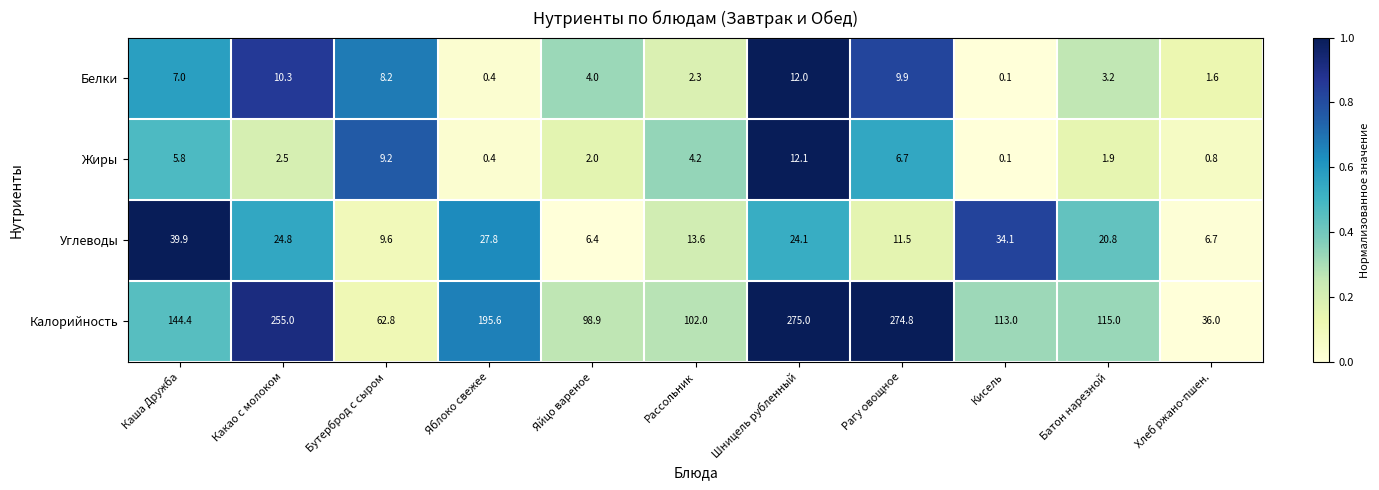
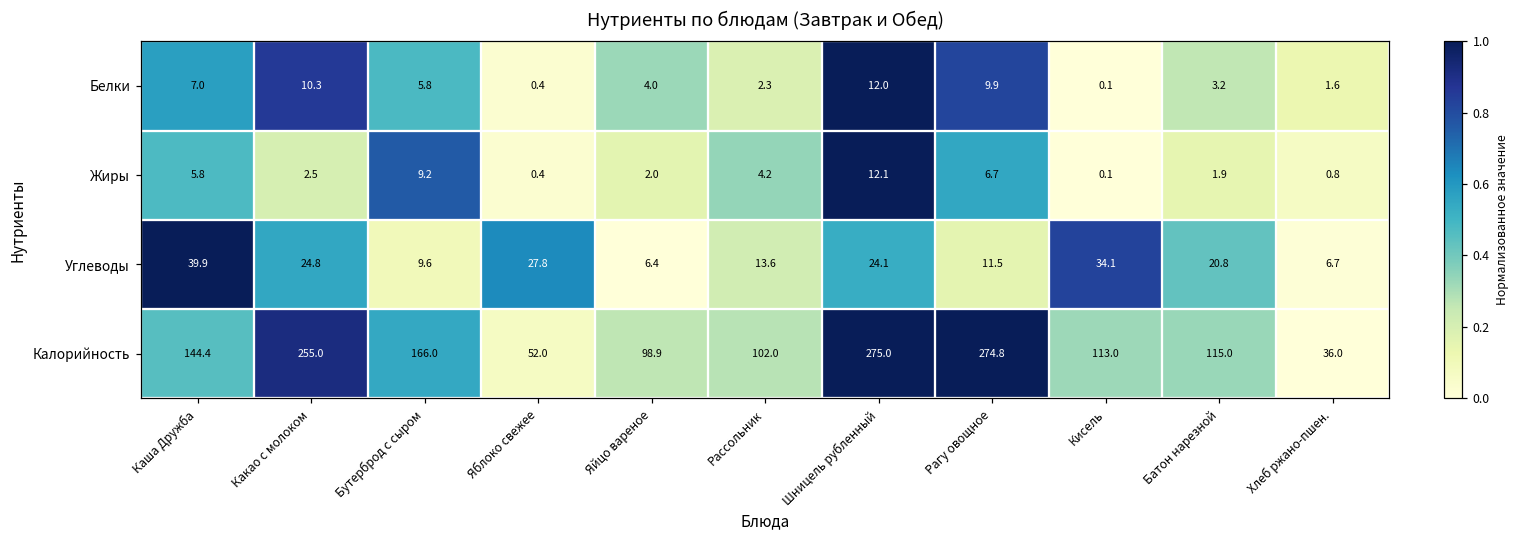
Белки, Бутерброд с сыром: 8.2 -> 5.8
Калорийность, Бутерброд с сыром: 62.8 -> 166.0
Калорийность, Яблоко свежее: 195.6 -> 52.0
